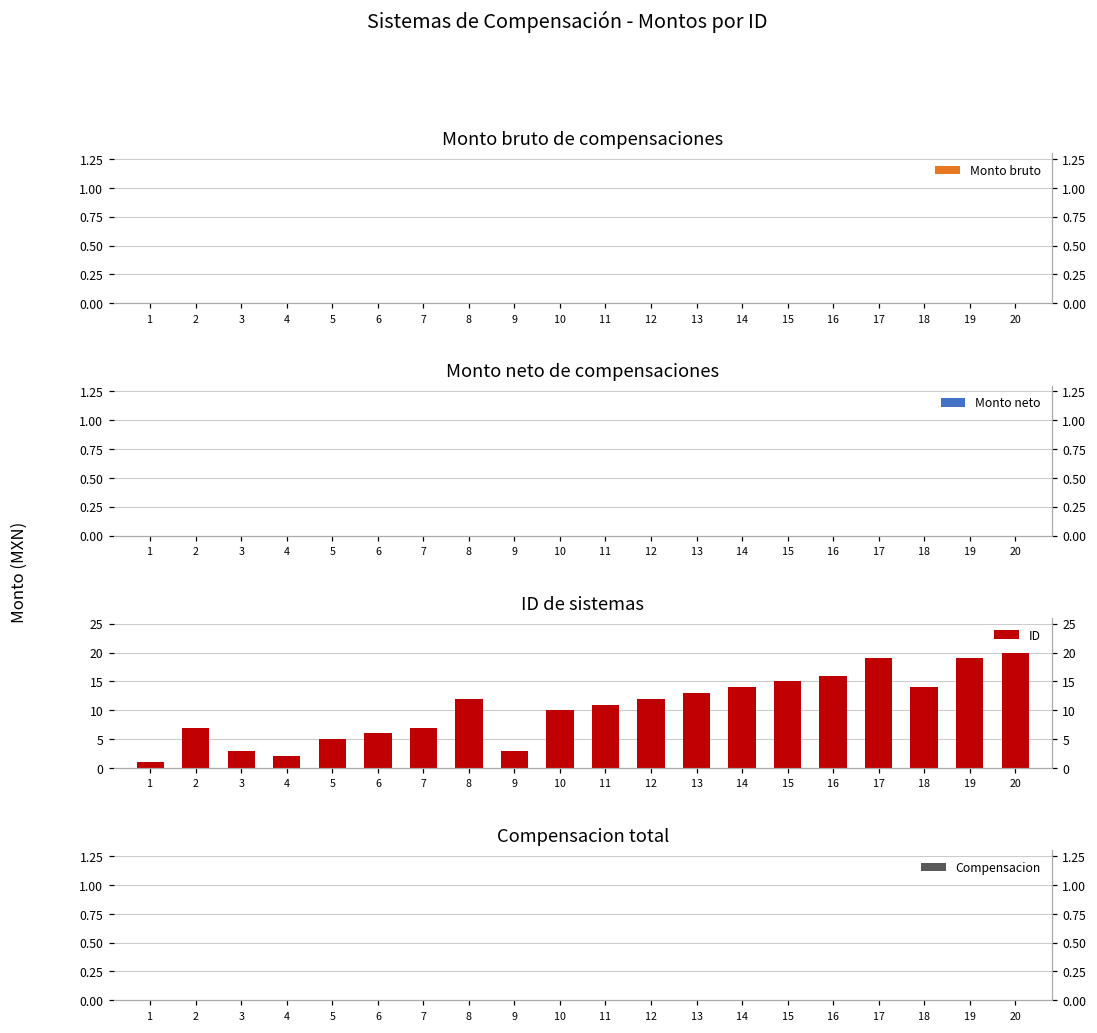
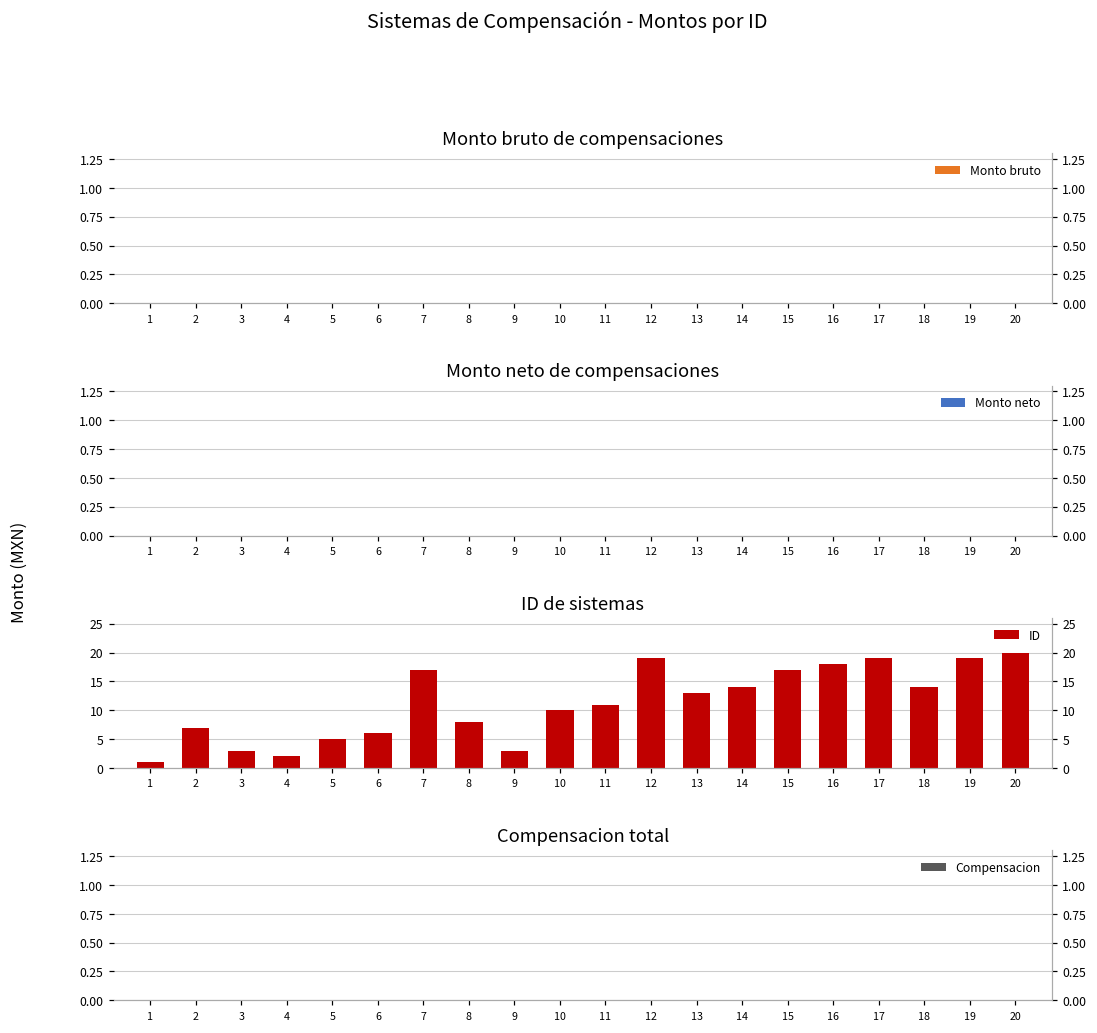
ID de sistemas, 7: 7 -> 17
ID de sistemas, 8: 12 -> 8
ID de sistemas, 12: 12 -> 19
ID de sistemas, 15: 15 -> 17
ID de sistemas, 16: 16 -> 18
